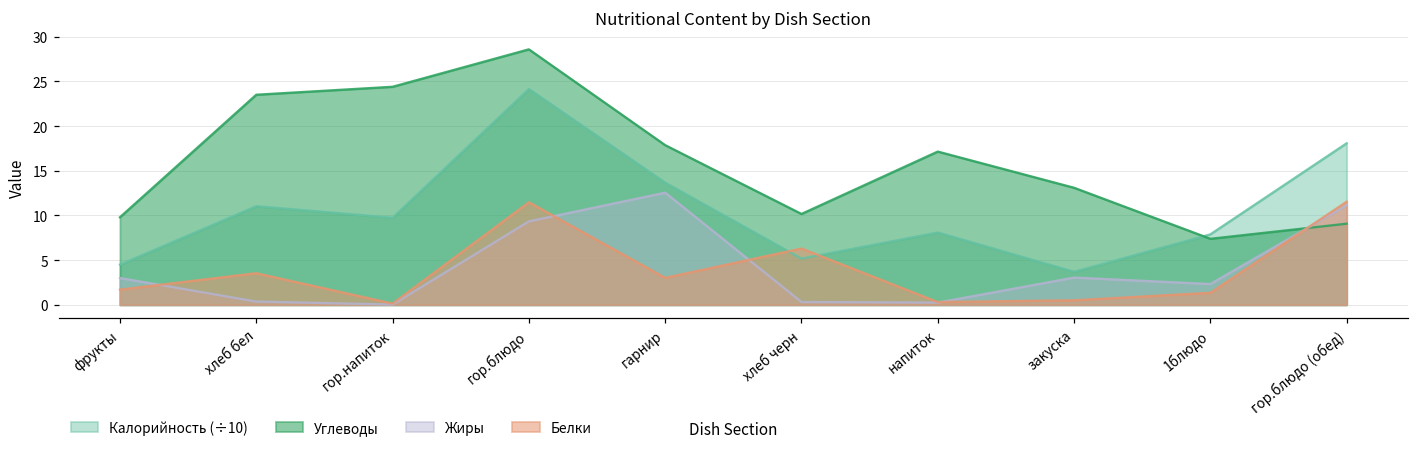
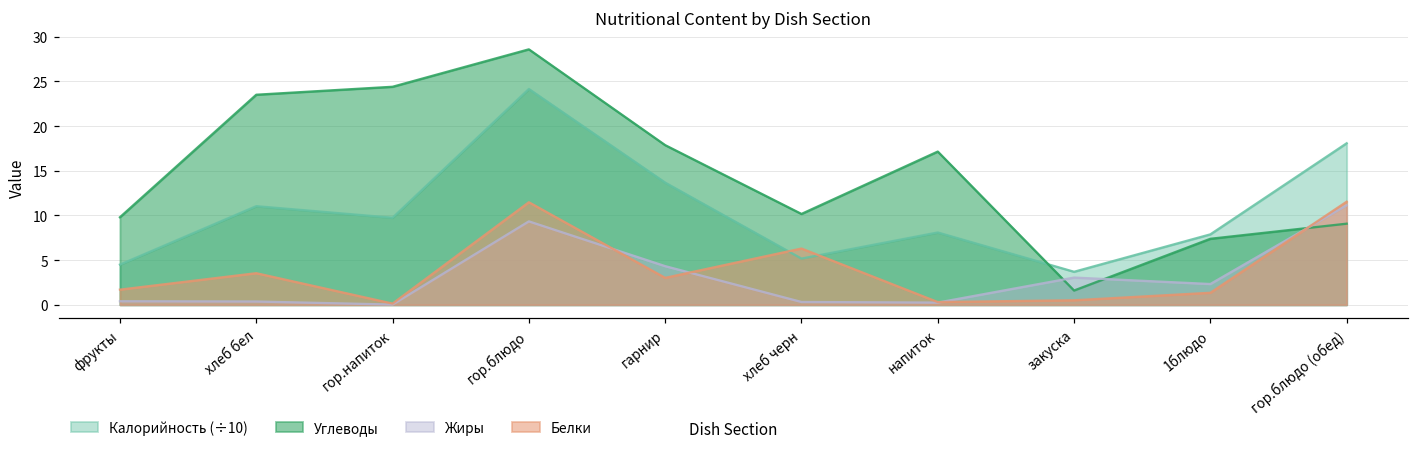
Жиры, фрукты: 3 -> 0
Жиры, гарнир: 13 -> 4
Углеводы, закуска: 13 -> 2
